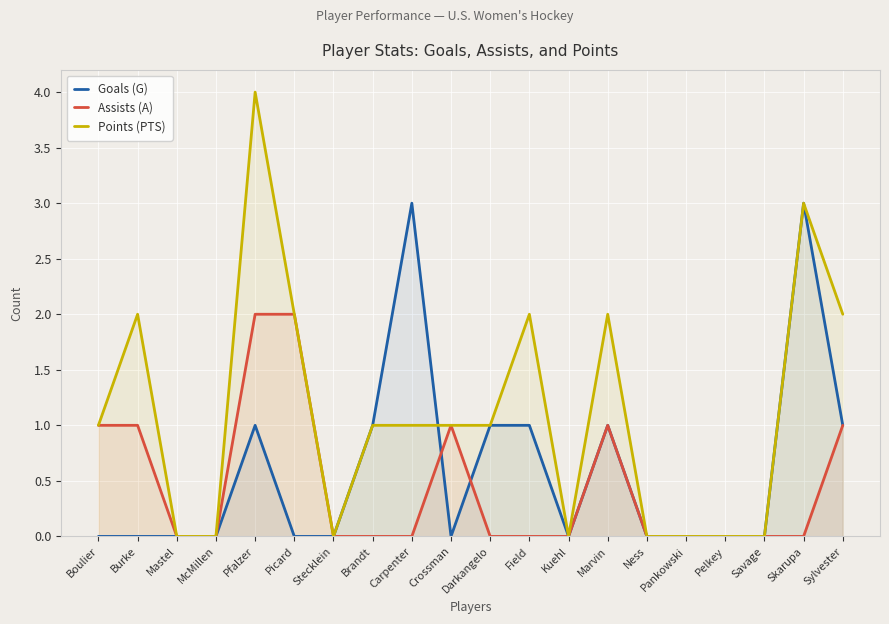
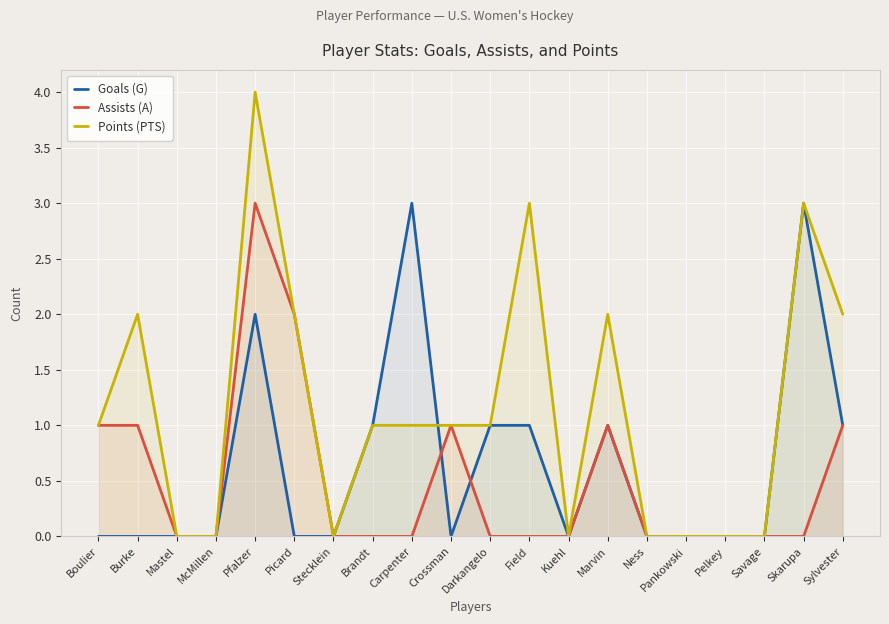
Goals (G), Pfalzer: 1 -> 2
Assists (A), Pfalzer: 2 -> 3
Points (PTS), Field: 2 -> 3
